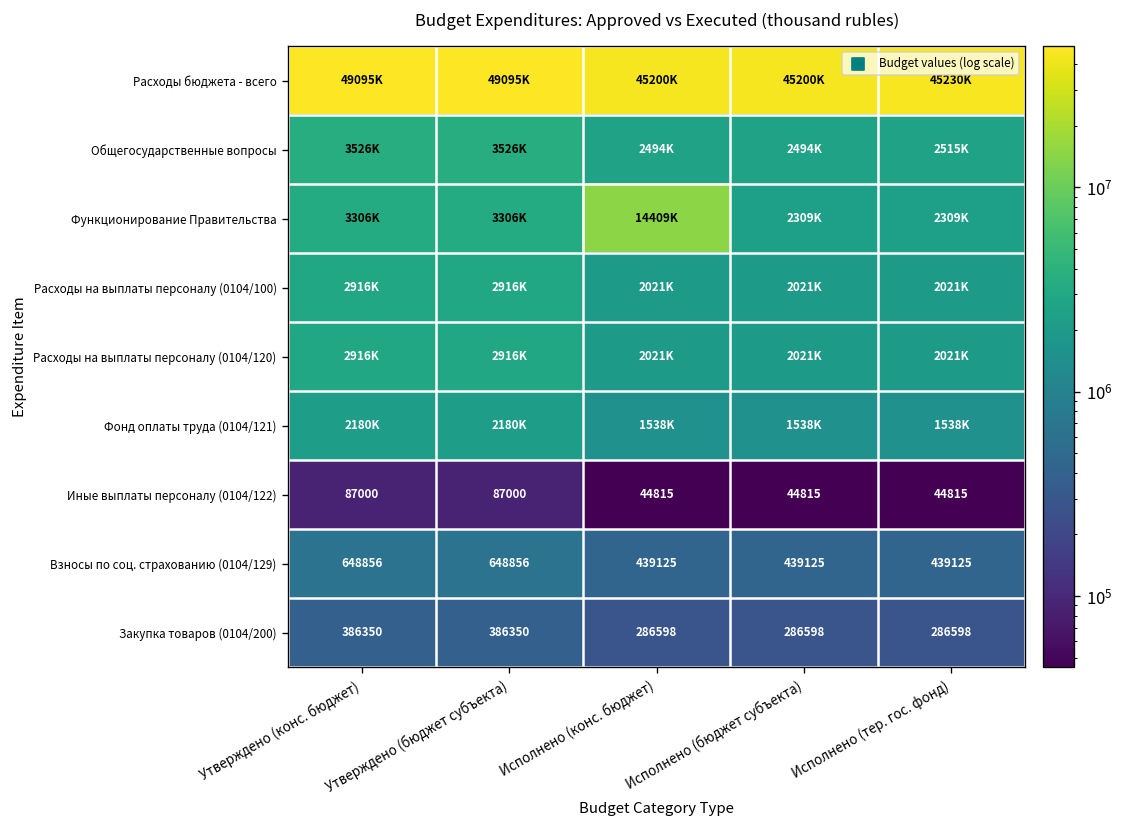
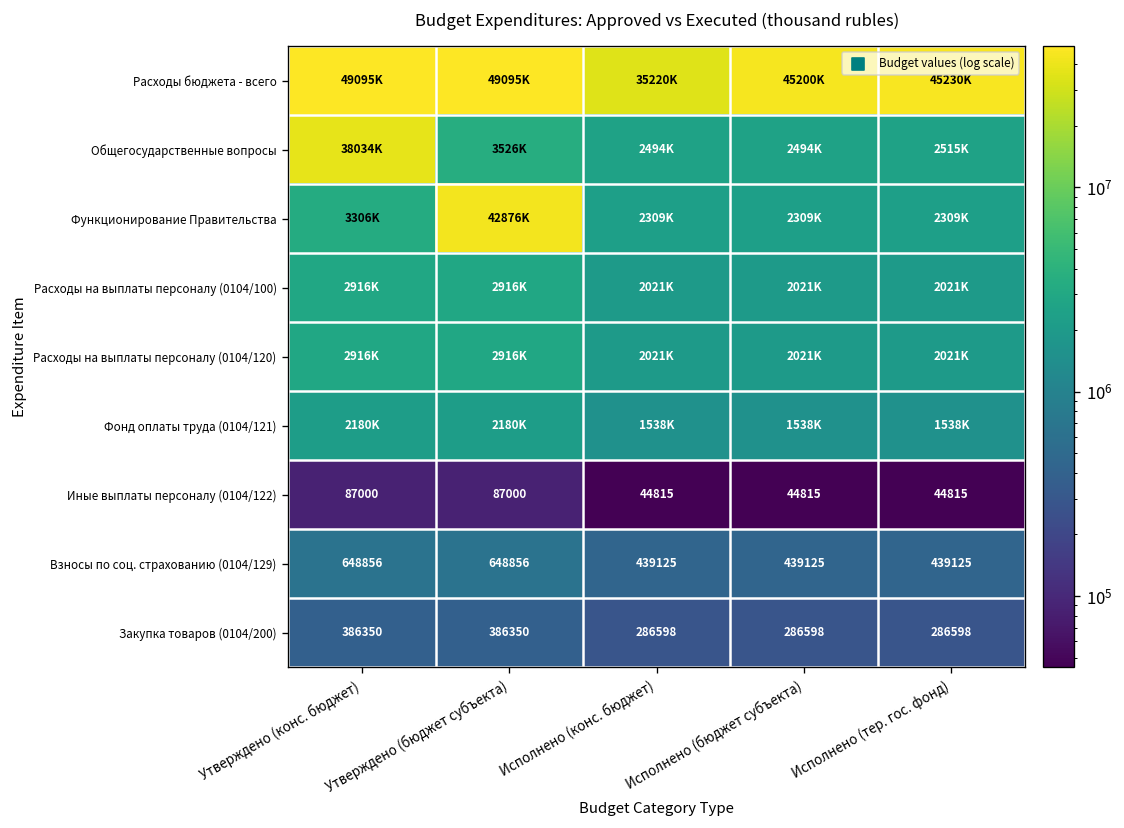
Расходы бюджета - всего, Исполнено (конс. бюджет): 45200K -> 35220K
Общегосударственные вопросы, Утверждено (конс. бюджет): 3526K -> 38034K
Функционирование Правительства, Утверждено (бюджет субъекта): 3306K -> 42876K
Функционирование Правительства, Исполнено (конс. бюджет): 14409K -> 2309K
